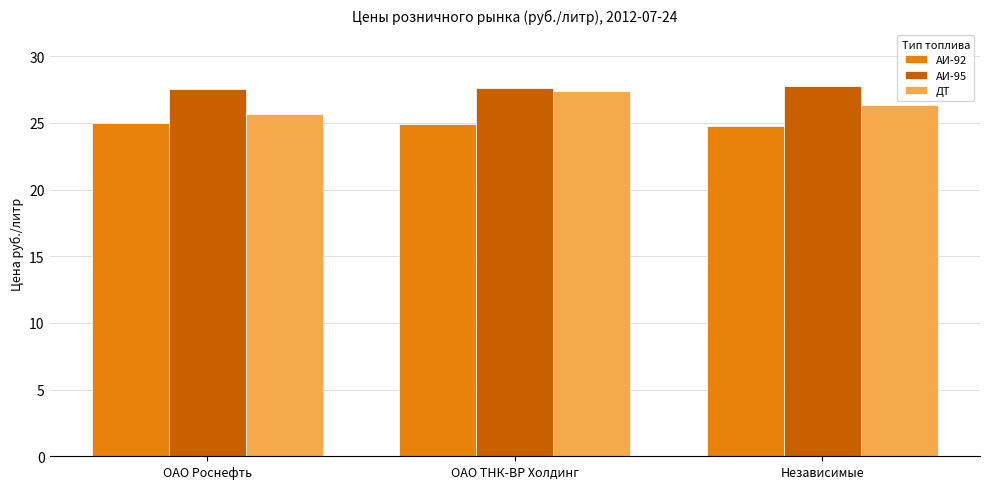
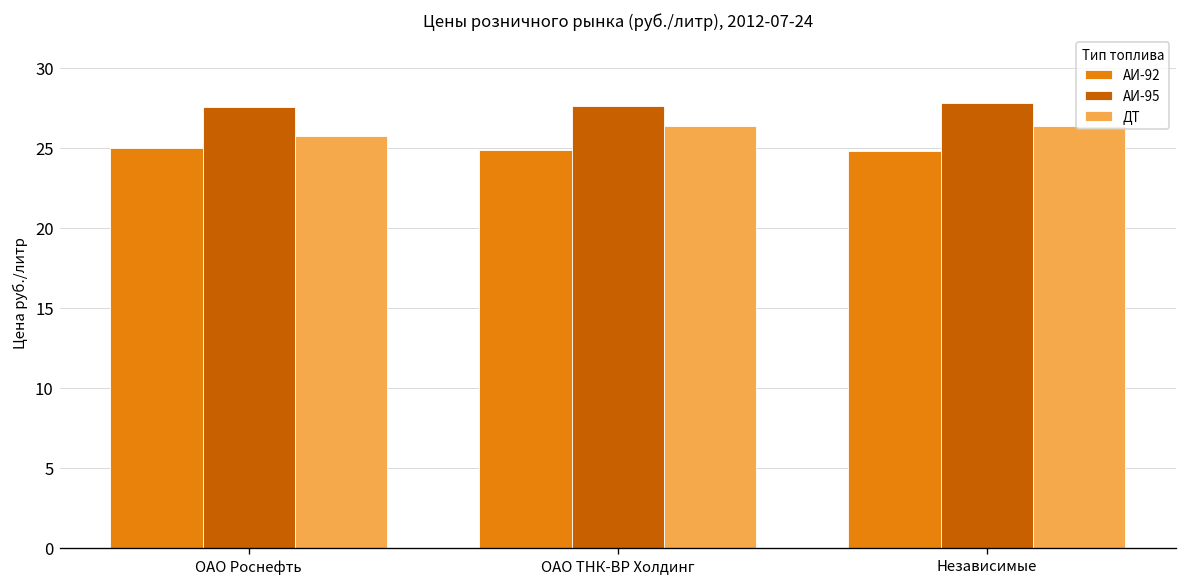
ДТ, ОАО ТНК-ВР Холдинг: 27.4 -> 26.4
